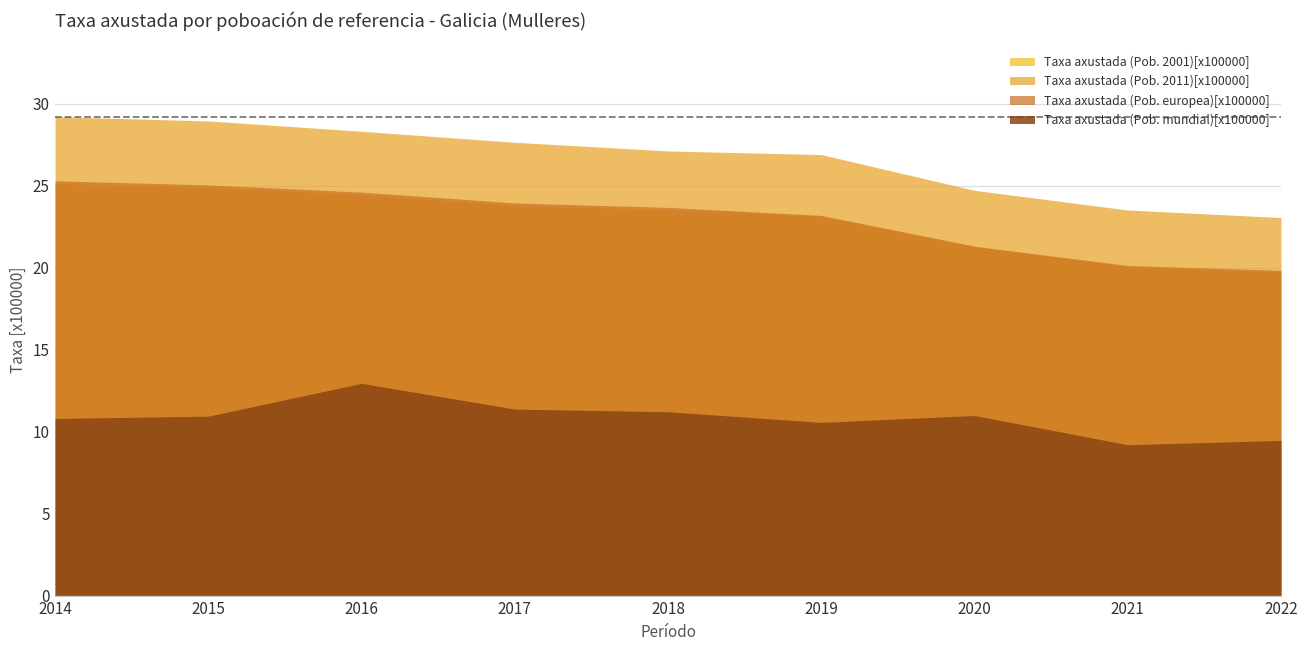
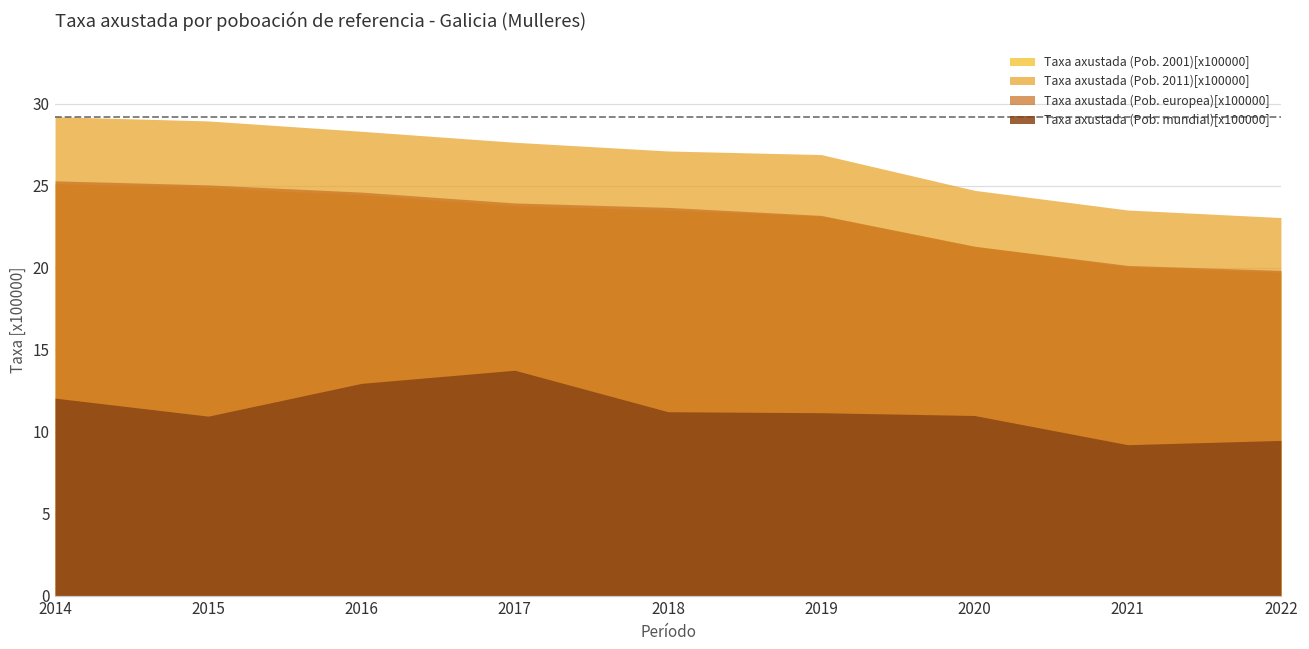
Taxa axustada (Pob. mundial)[x100000], 2014: 10.8 -> 12.1
Taxa axustada (Pob. mundial)[x100000], 2017: 11.4 -> 13.8
Taxa axustada (Pob. mundial)[x100000], 2019: 10.6 -> 11.2
